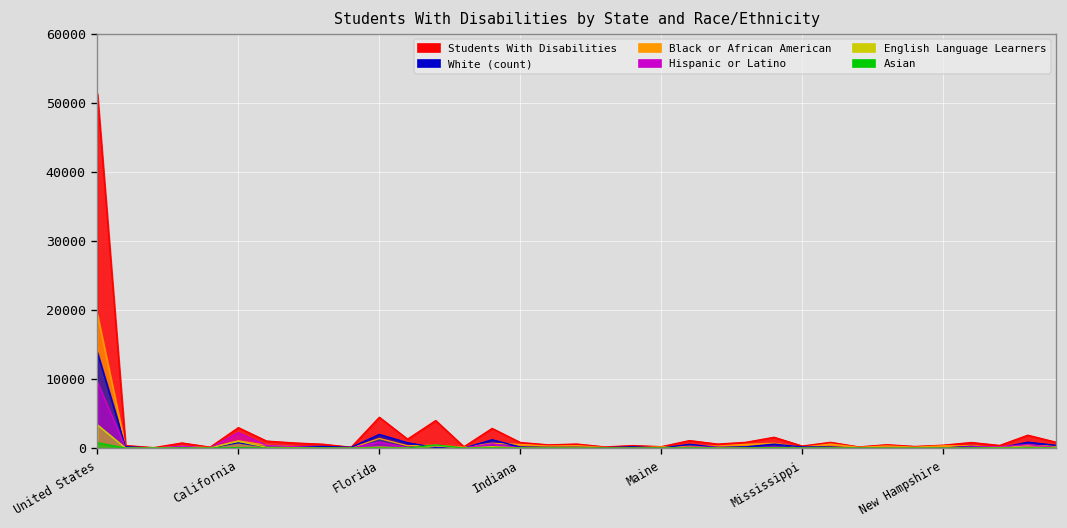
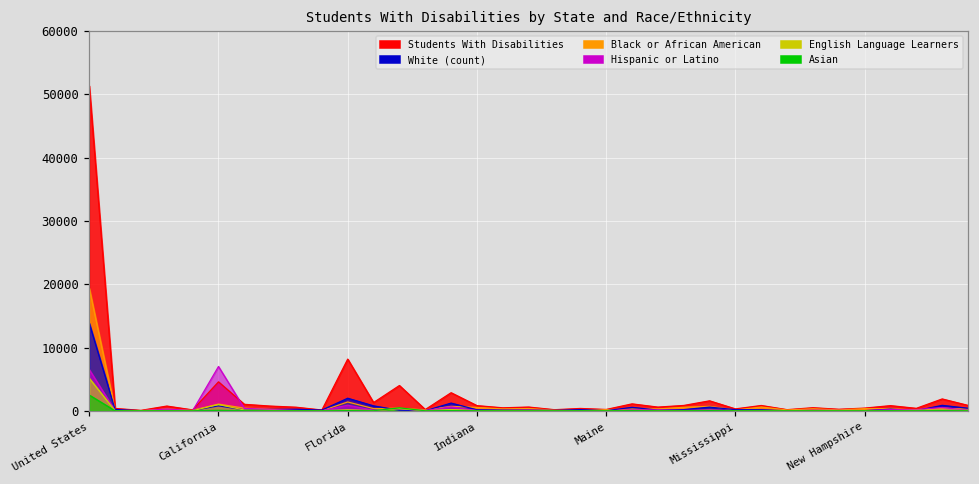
Hispanic or Latino, United States: 10000 -> 7000
English Language Learners, United States: 3000 -> 5000
Asian, United States: 1000 -> 2000
Students With Disabilities, California: 3000 -> 5000
Hispanic or Latino, California: 2000 -> 7000
Students With Disabilities, Florida: 4000 -> 8000
